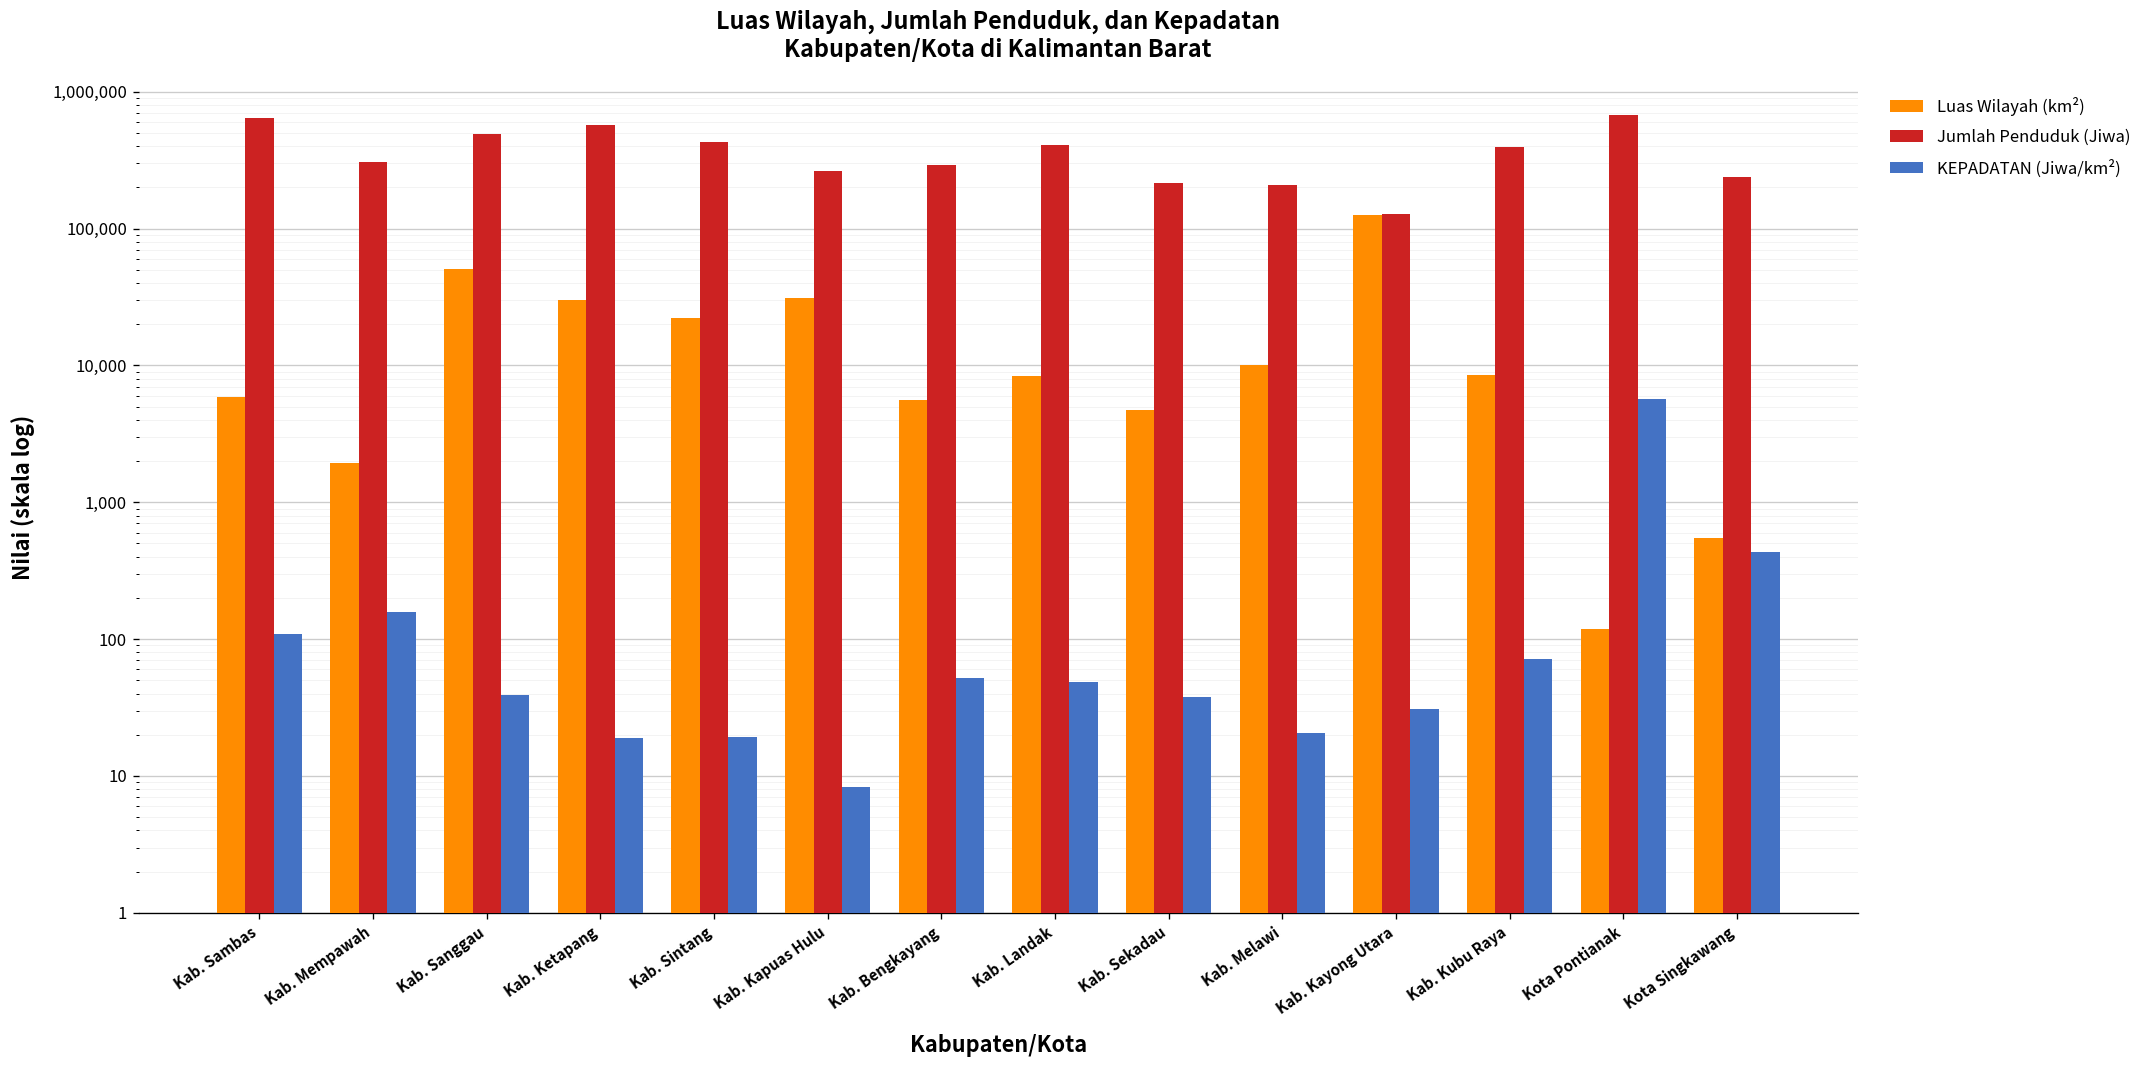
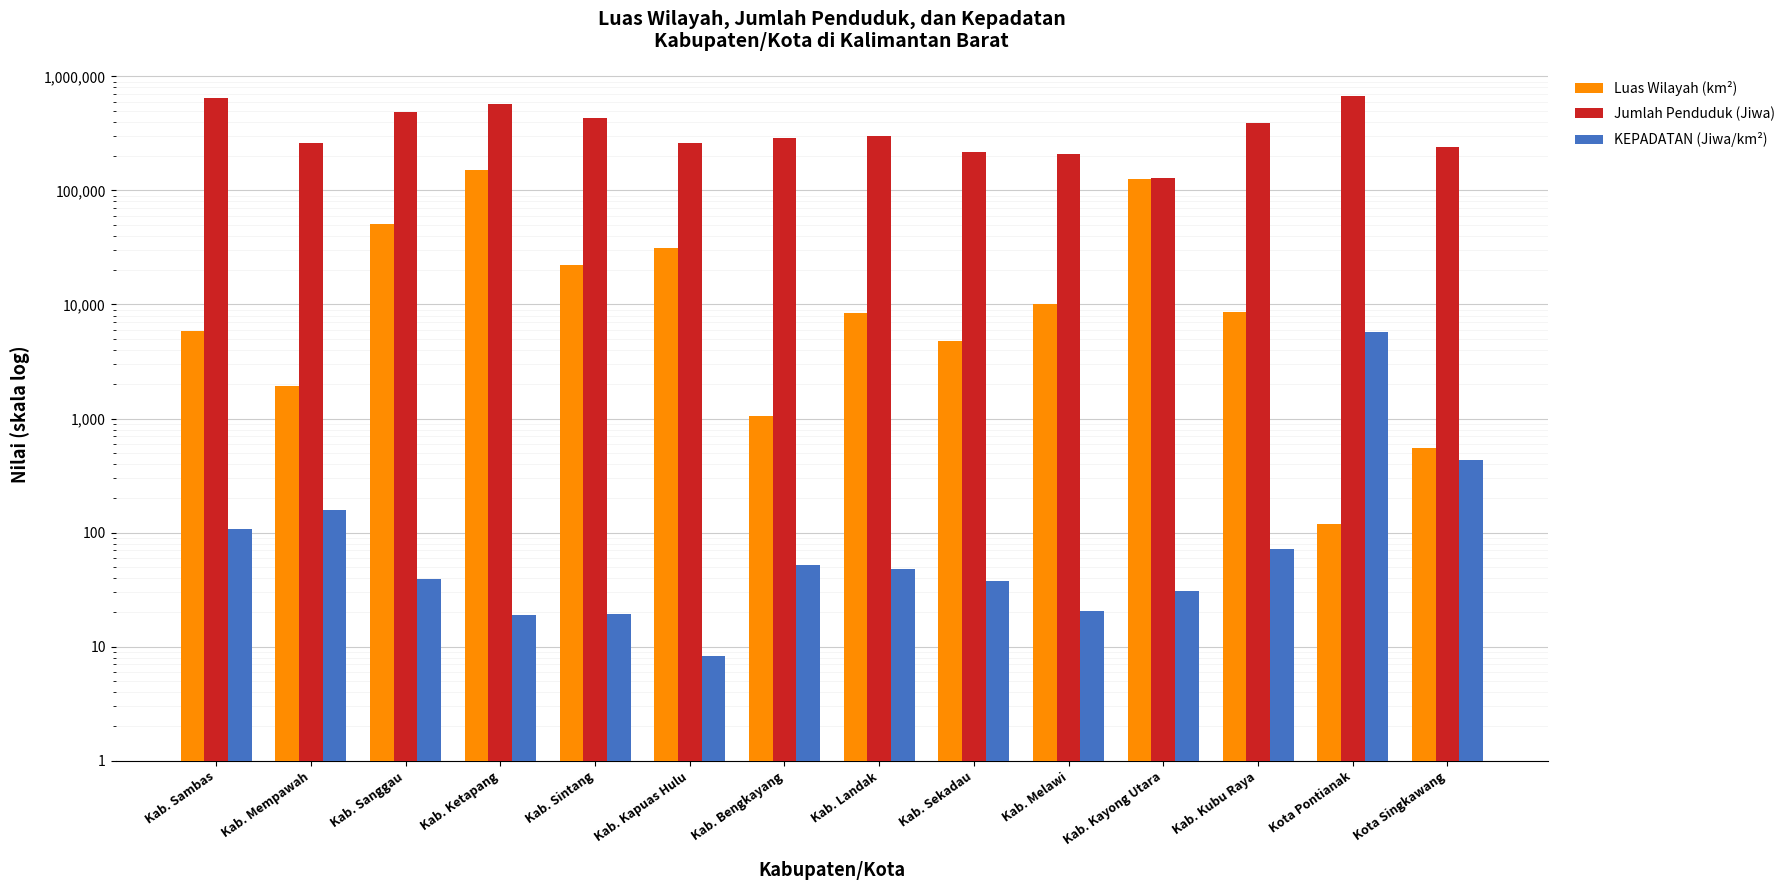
Jumlah Penduduk (Jiwa), Kab. Mempawah: 310,000 -> 260,000
Luas Wilayah (km²), Kab. Ketapang: 30,000 -> 150,000
Luas Wilayah (km²), Kab. Bengkayang: 6,000 -> 1,100
Jumlah Penduduk (Jiwa), Kab. Landak: 410,000 -> 300,000
